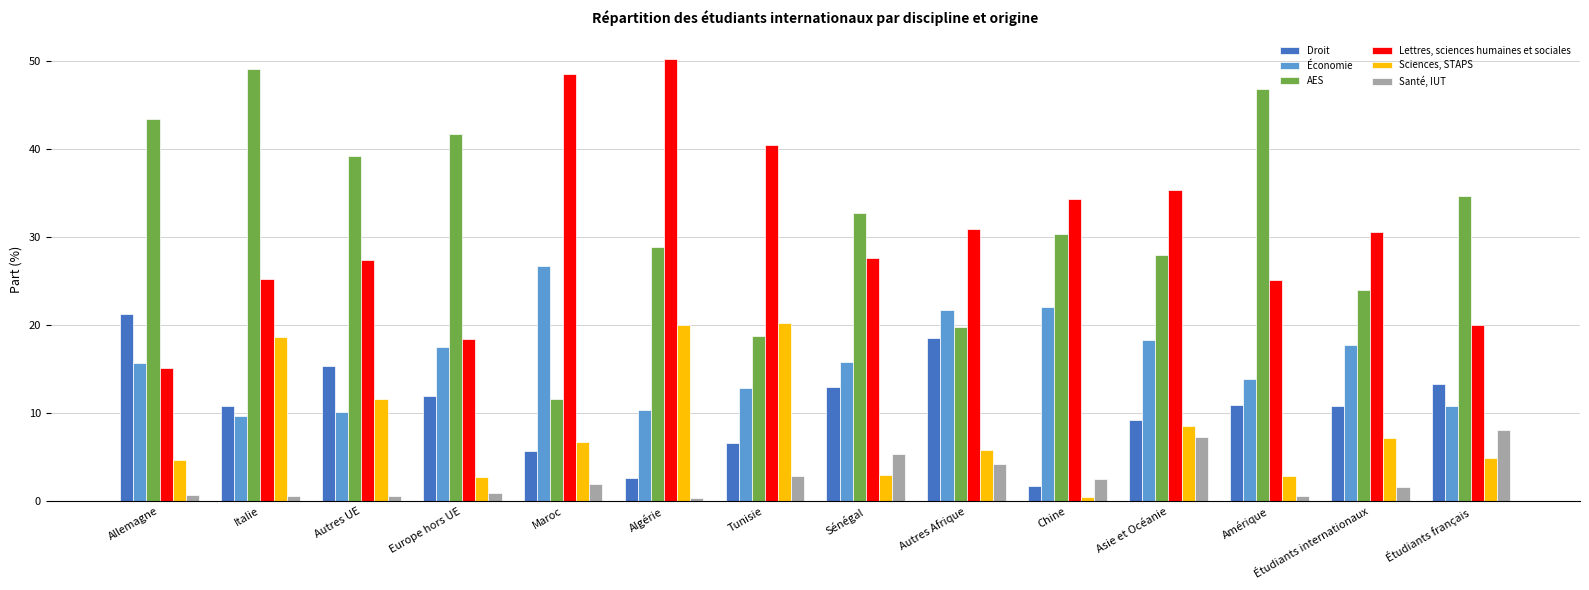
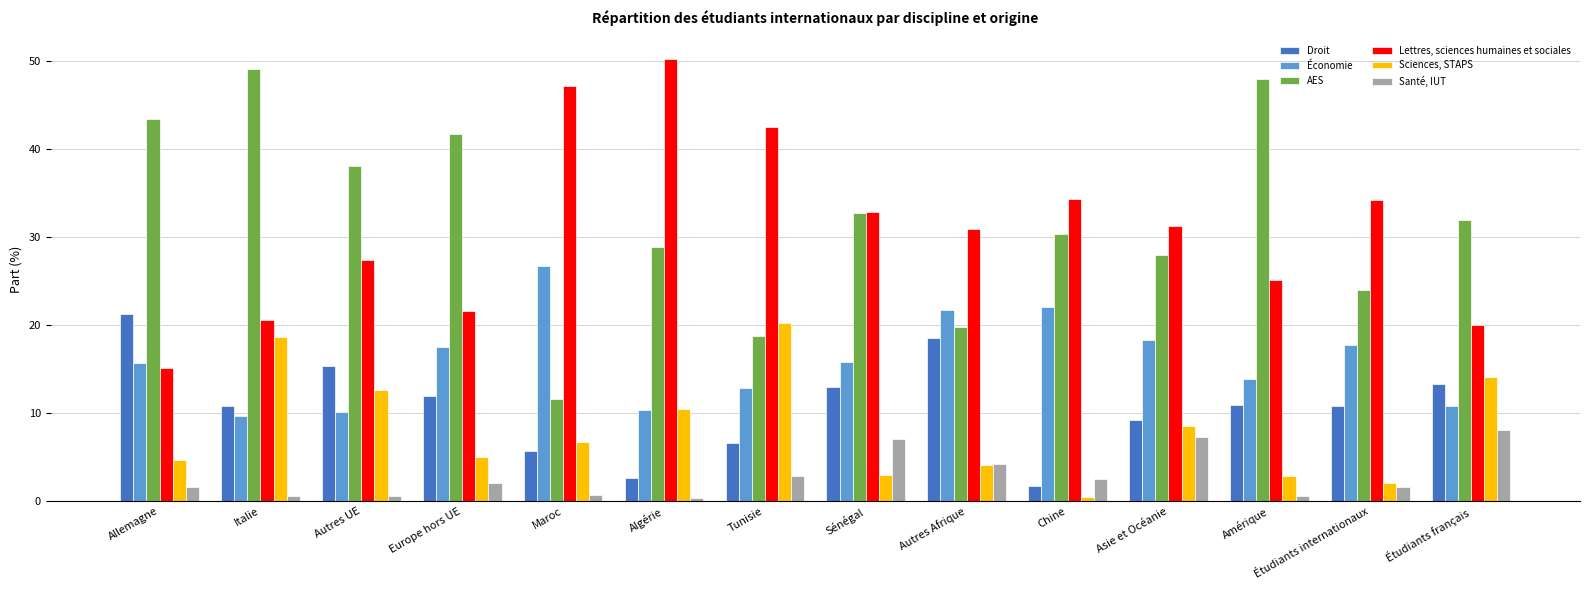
Santé, IUT, Allemagne: 1 -> 2
Lettres, sciences humaines et sociales, Italie: 25 -> 21
AES, Autres UE: 39 -> 38
Sciences, STAPS, Autres UE: 12 -> 13
Lettres, sciences humaines et sociales, Europe hors UE: 18 -> 22
Sciences, STAPS, Europe hors UE: 3 -> 5
Santé, IUT, Europe hors UE: 1 -> 2
Lettres, sciences humaines et sociales, Maroc: 49 -> 47
Santé, IUT, Maroc: 2 -> 1
Sciences, STAPS, Algérie: 20 -> 11
Lettres, sciences humaines et sociales, Tunisie: 40 -> 43
Lettres, sciences humaines et sociales, Sénégal: 28 -> 33
Santé, IUT, Sénégal: 5 -> 7
Sciences, STAPS, Autres Afrique: 6 -> 4
Lettres, sciences humaines et sociales, Asie et Océanie: 35 -> 31
AES, Amérique: 47 -> 48
Lettres, sciences humaines et sociales, Étudiants internationaux: 31 -> 34
Sciences, STAPS, Étudiants internationaux: 7 -> 2
AES, Étudiants français: 35 -> 32
Sciences, STAPS, Étudiants français: 5 -> 14
